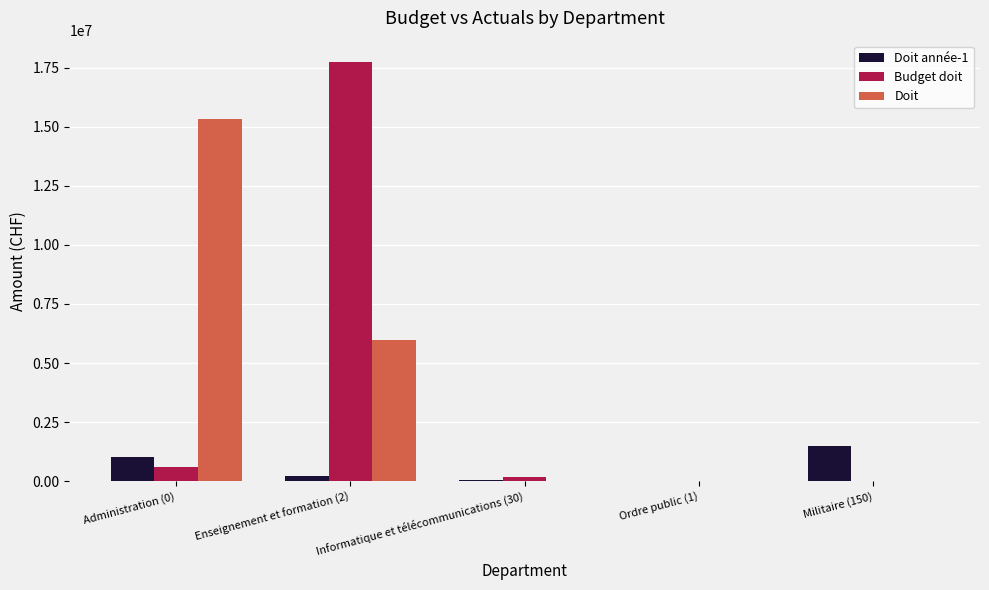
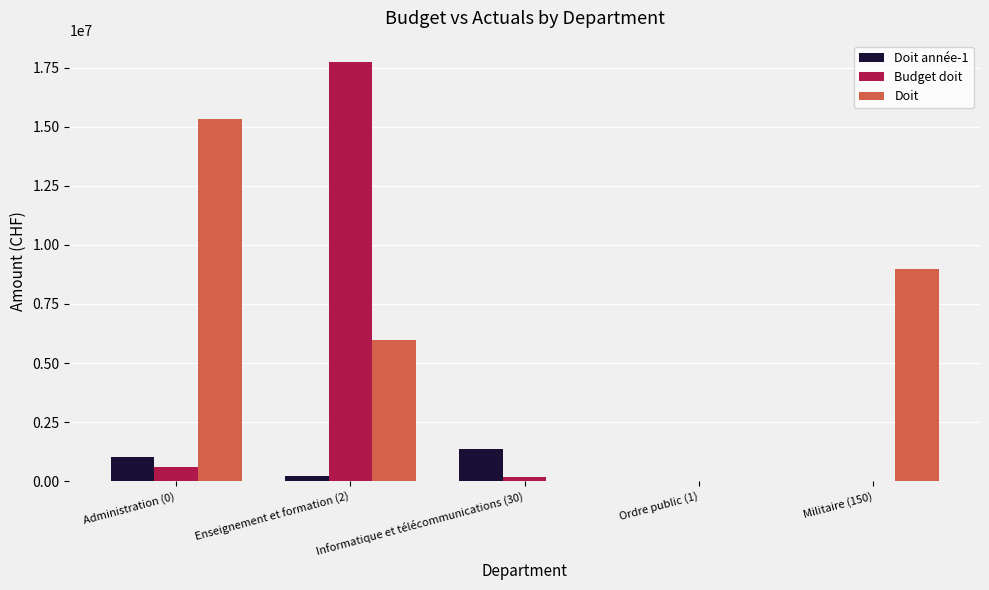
Doit année-1, Informatique et télécommunications (30): 100000 -> 1400000
Doit année-1, Militaire (150): 1500000 -> 0
Doit, Militaire (150): 0 -> 9000000
